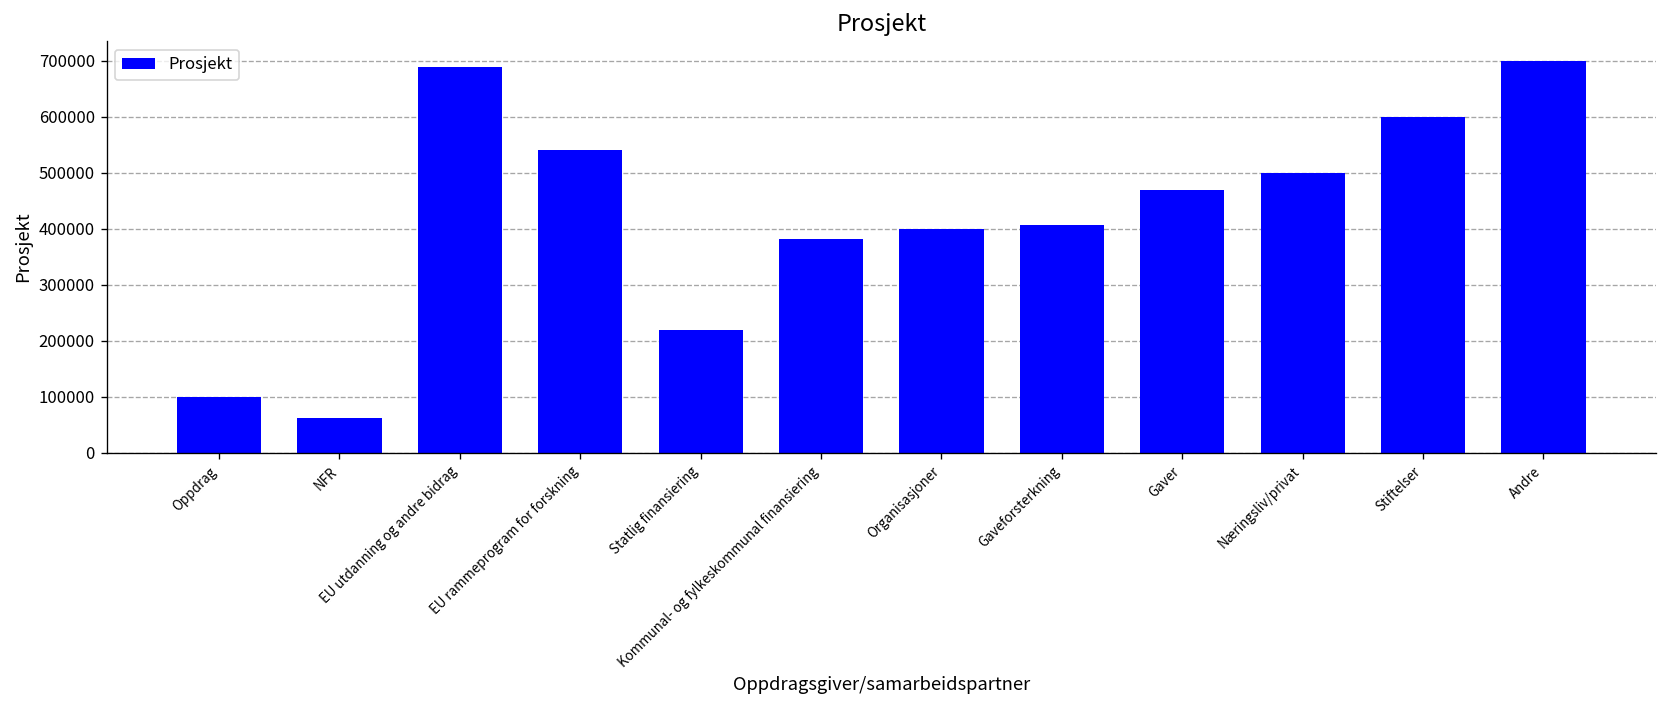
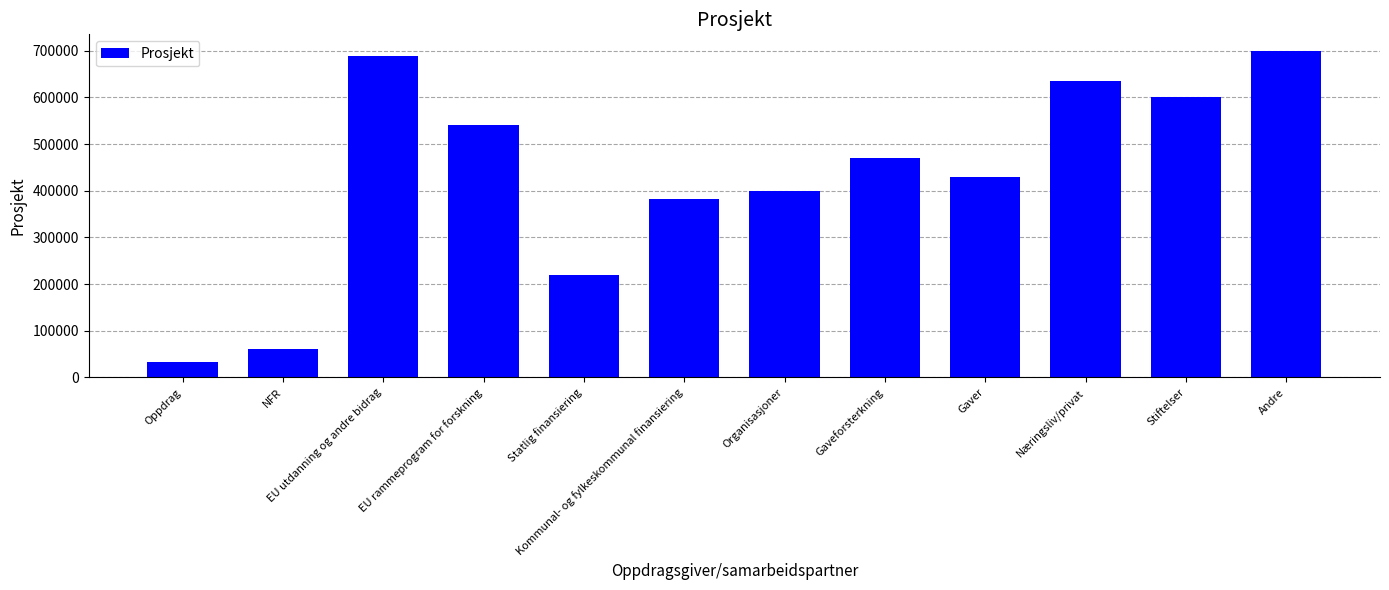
Oppdrag: 100000 -> 30000
Gaveforsterkning: 410000 -> 470000
Gaver: 470000 -> 430000
Næringsliv/privat: 500000 -> 640000
